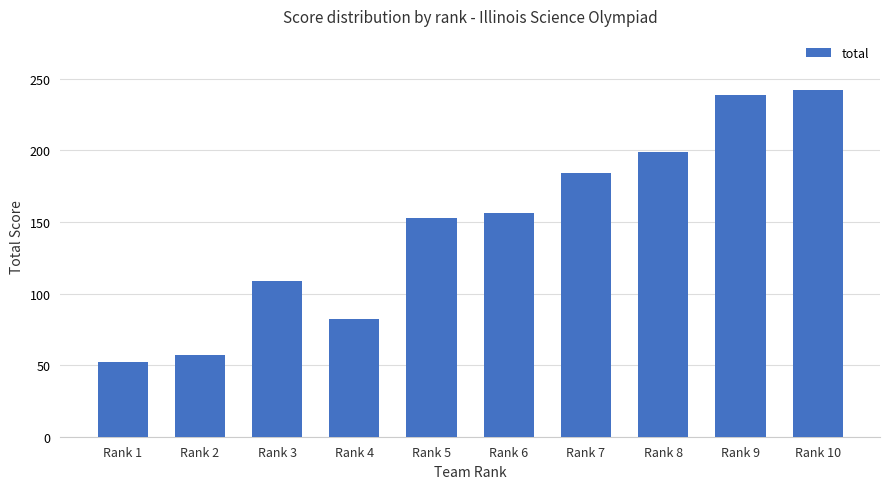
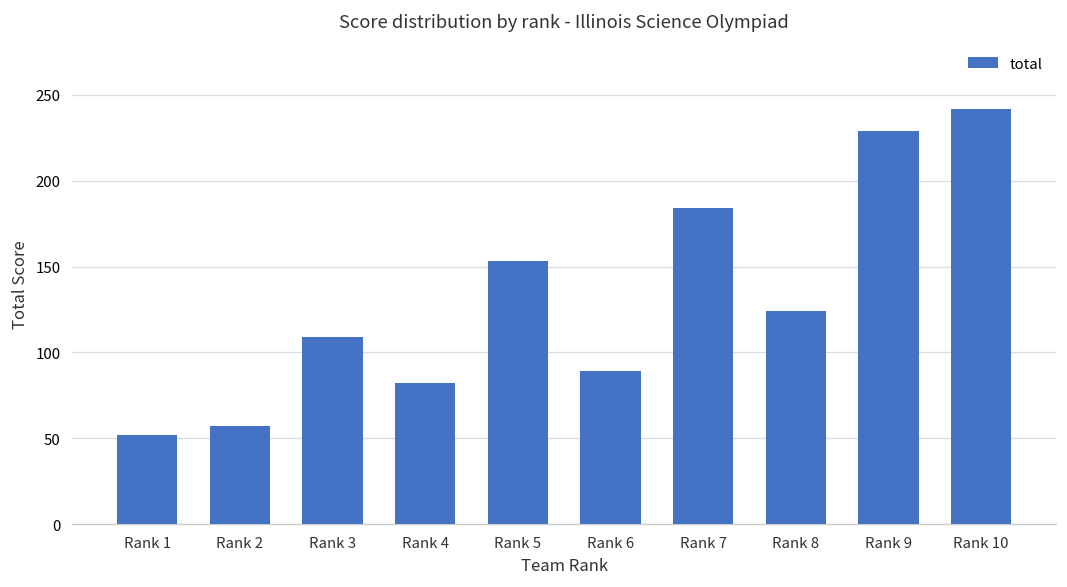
Rank 6: 156 -> 89
Rank 8: 199 -> 124
Rank 9: 239 -> 229
